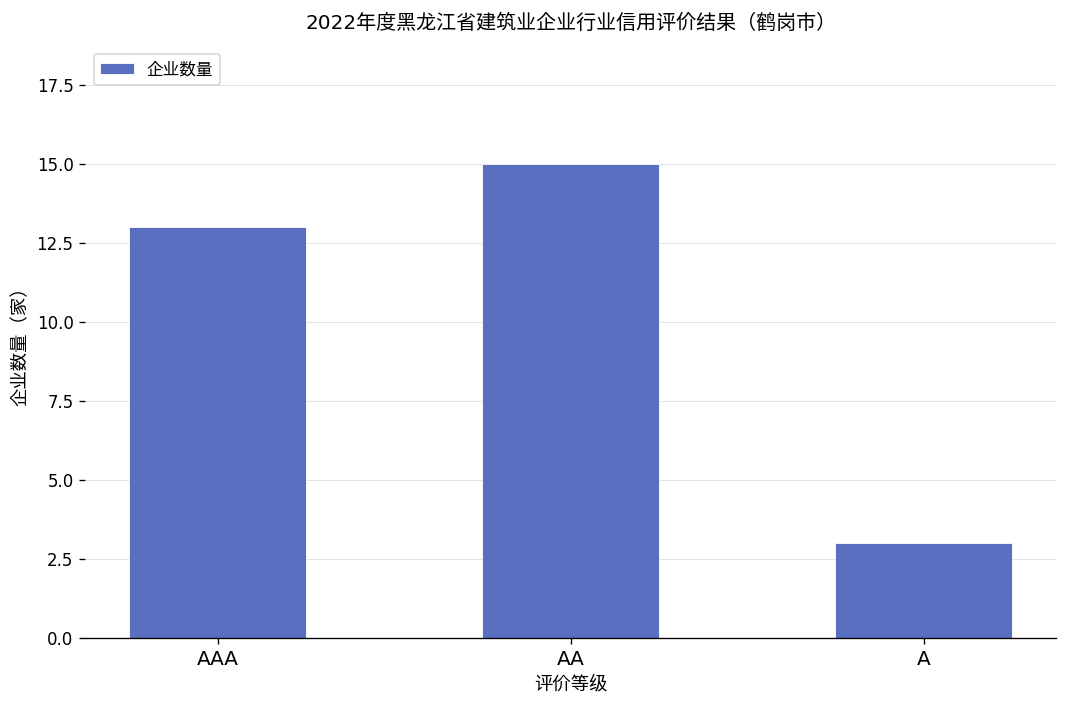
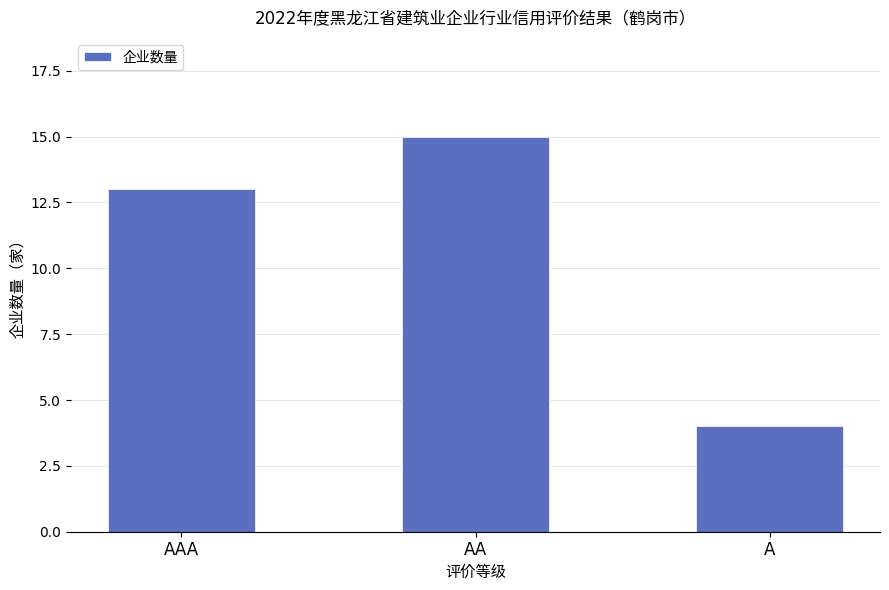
A: 3 -> 4
